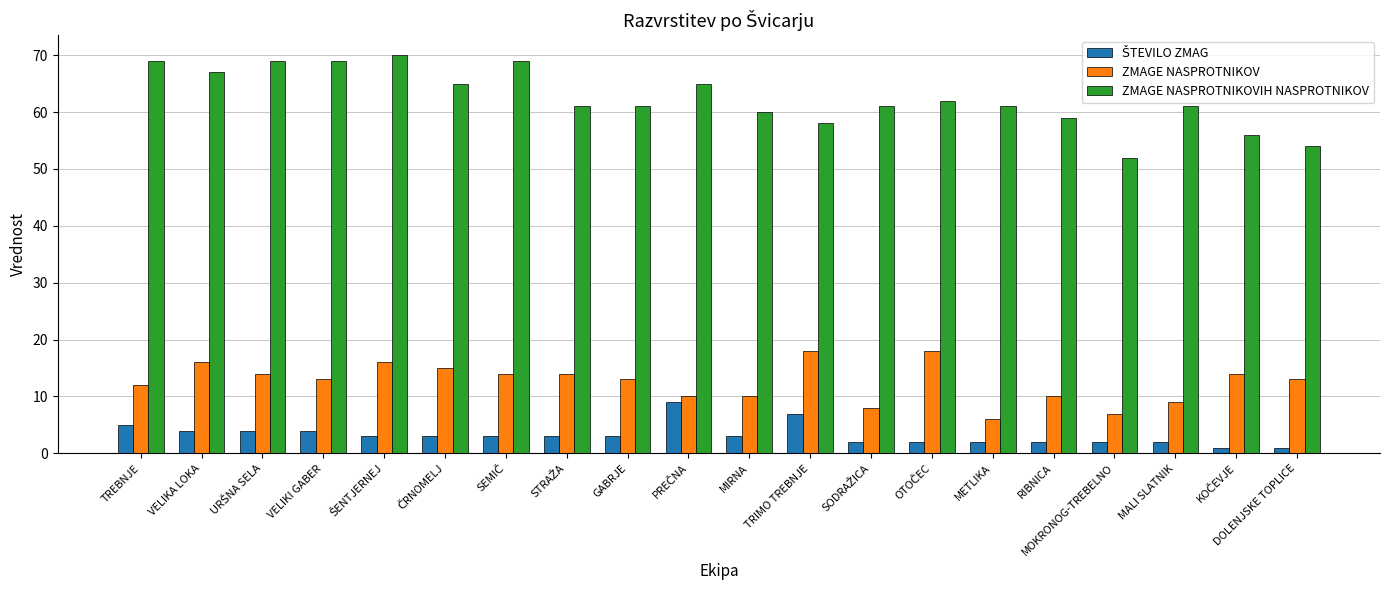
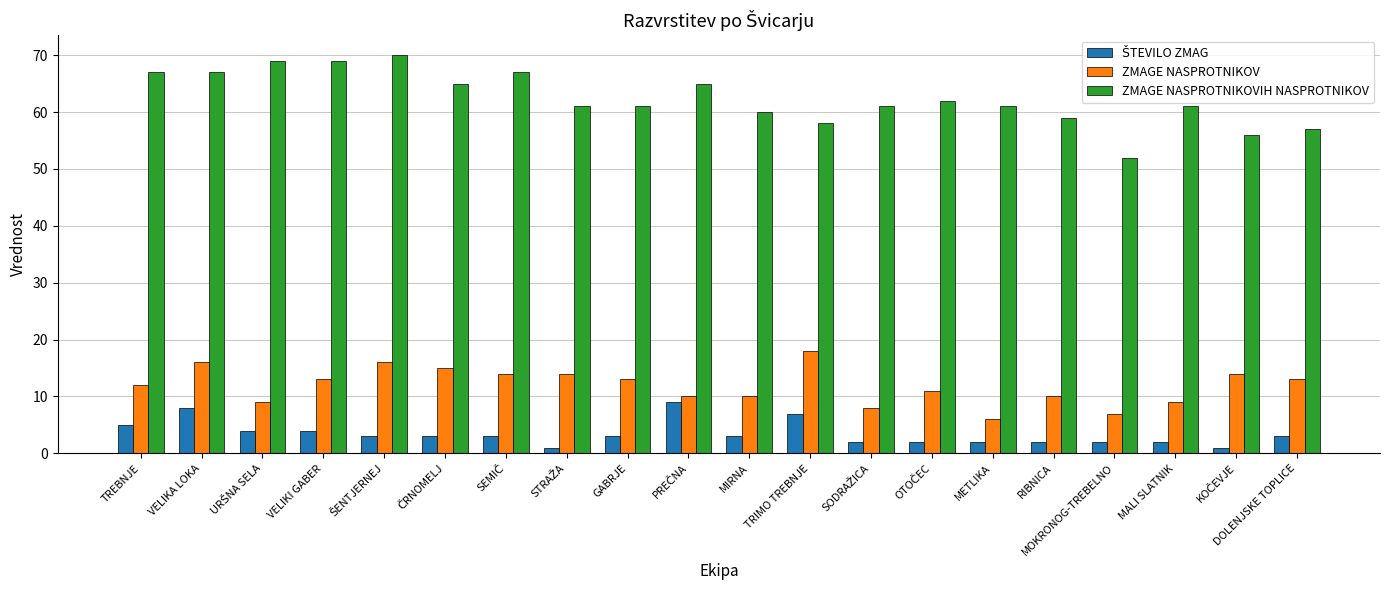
ZMAGE NASPROTNIKOVIH NASPROTNIKOV, TREBNJE: 69 -> 67
ŠTEVILO ZMAG, VELIKA LOKA: 4 -> 8
ZMAGE NASPROTNIKOV, URŠNA SELA: 14 -> 9
ZMAGE NASPROTNIKOVIH NASPROTNIKOV, SEMIČ: 69 -> 67
ŠTEVILO ZMAG, STRAŽA: 3 -> 1
ZMAGE NASPROTNIKOV, OTOČEC: 18 -> 11
ŠTEVILO ZMAG, DOLENJSKE TOPLICE: 1 -> 3
ZMAGE NASPROTNIKOVIH NASPROTNIKOV, DOLENJSKE TOPLICE: 54 -> 57
